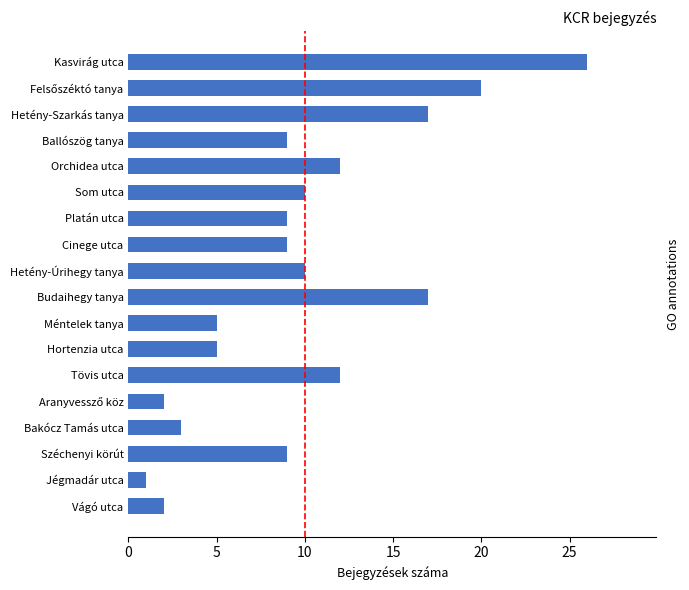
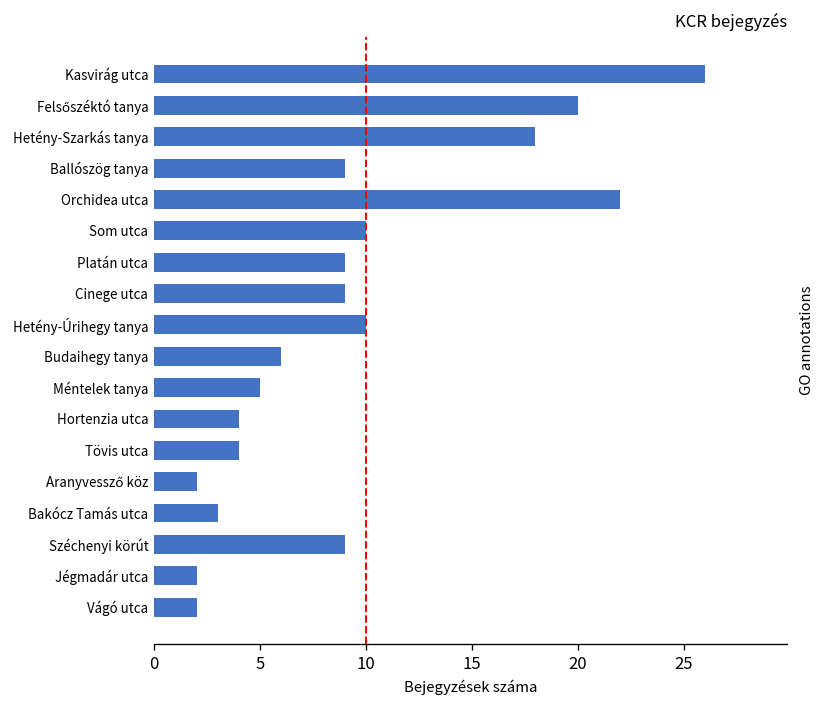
Hetény-Szarkás tanya: 17 -> 18
Orchidea utca: 12 -> 22
Budaihegy tanya: 17 -> 6
Hortenzia utca: 5 -> 4
Tövis utca: 12 -> 4
Jégmadár utca: 1 -> 2
